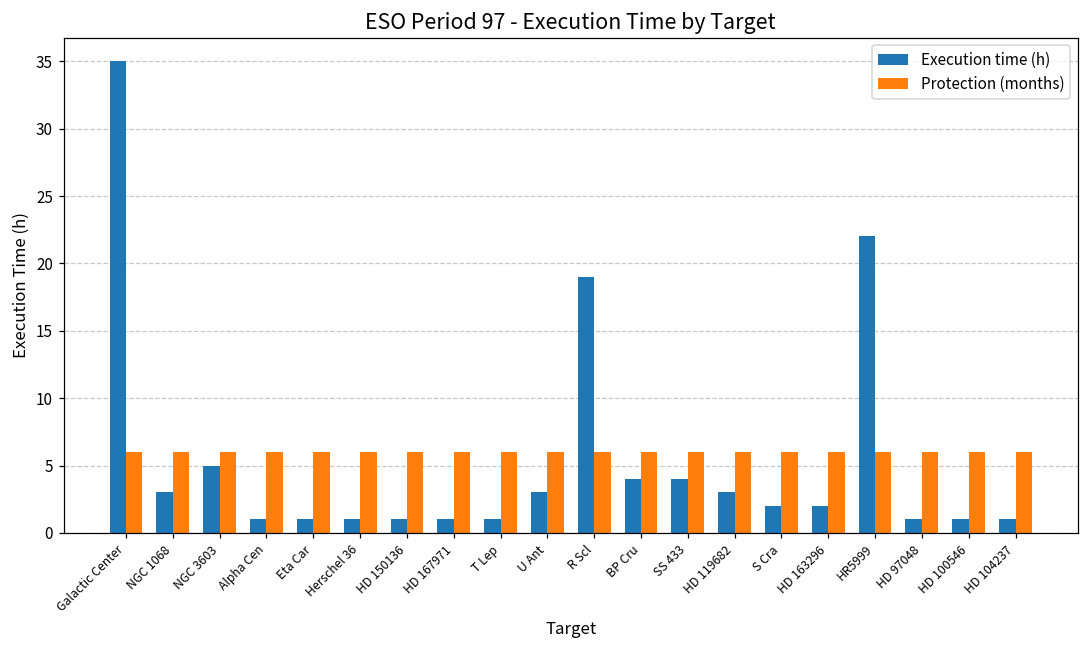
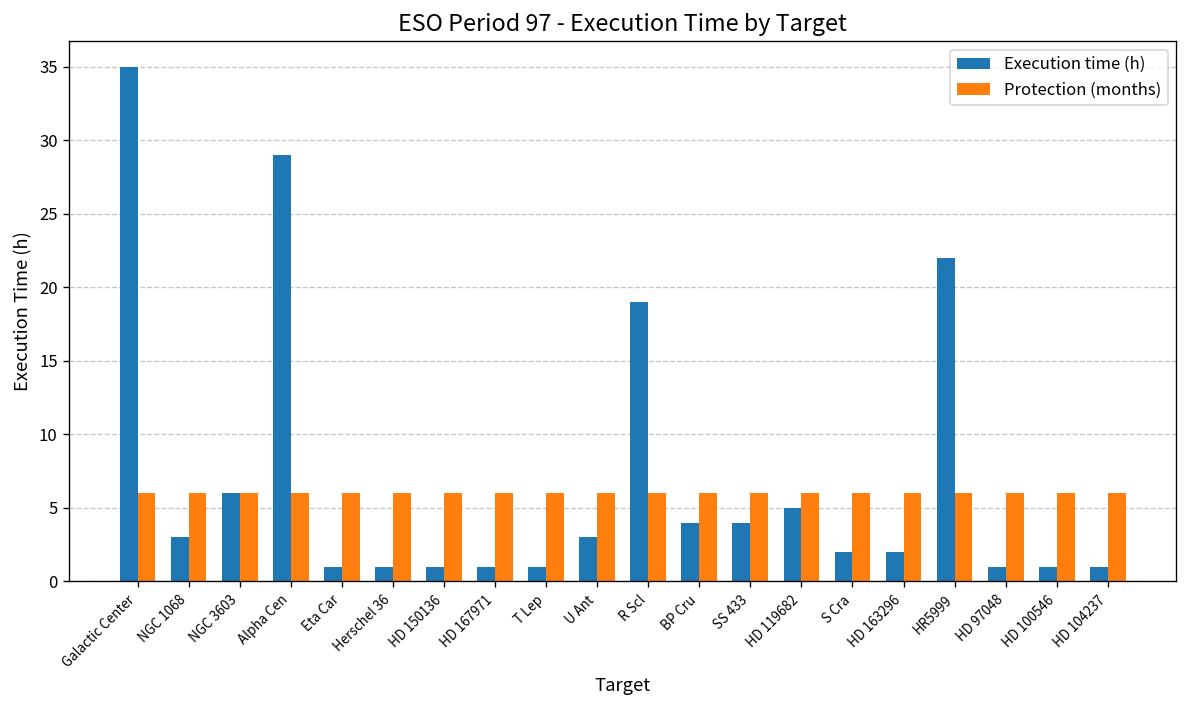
Execution time (h), NGC 3603: 5 -> 6
Execution time (h), Alpha Cen: 1 -> 29
Execution time (h), HD 119682: 3 -> 5
